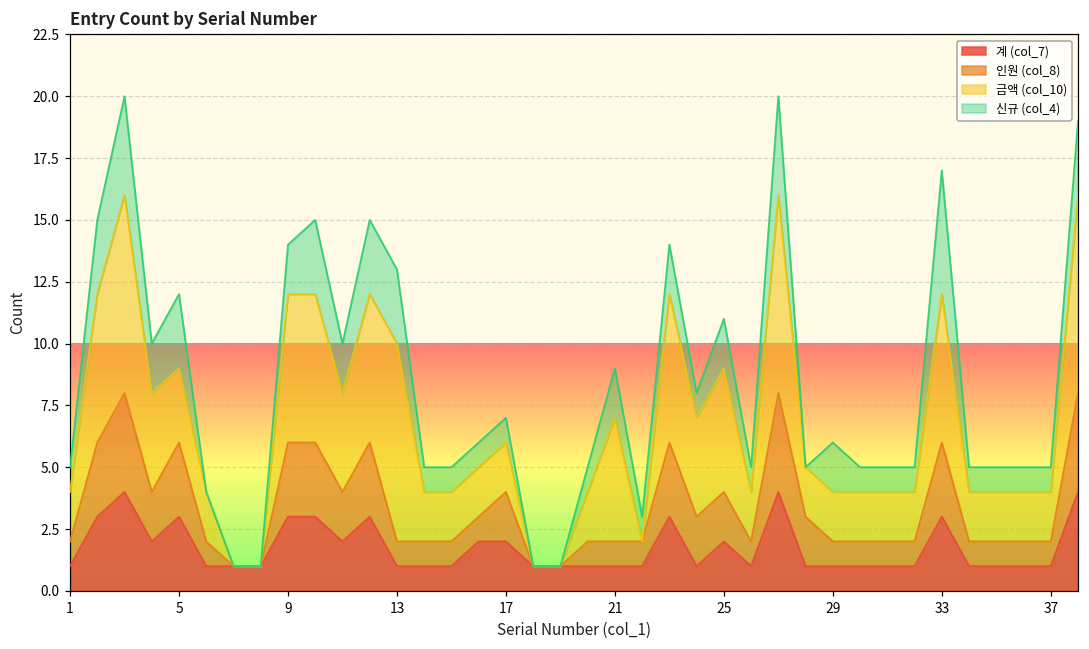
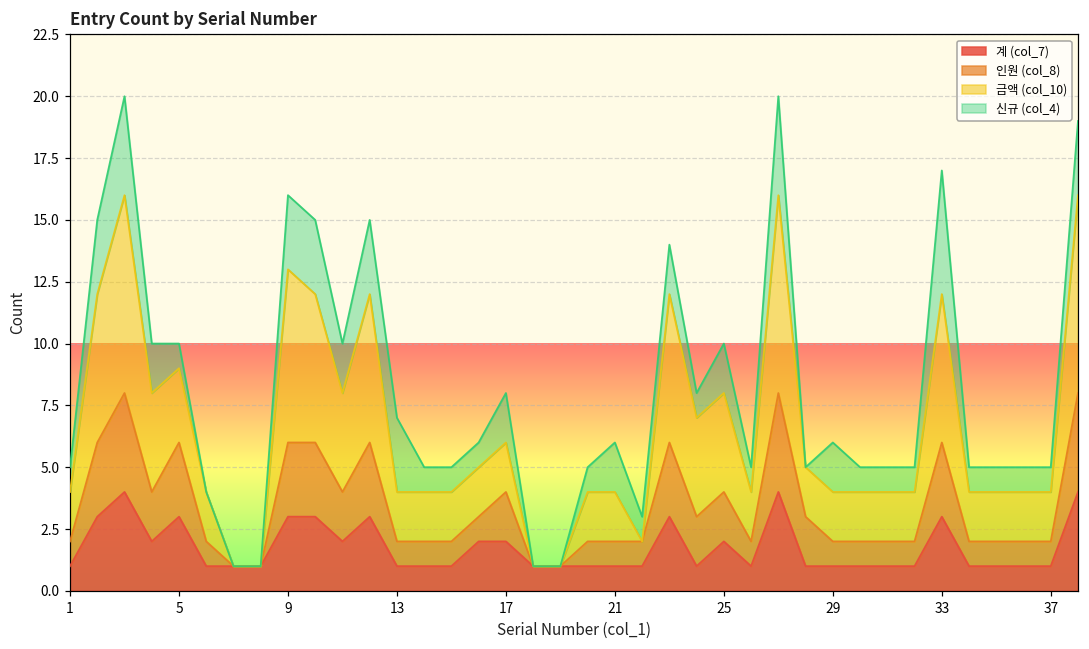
신규 (col_4), 5: 3 -> 1
금액 (col_10), 9: 6 -> 7
신규 (col_4), 9: 2 -> 3
금액 (col_10), 13: 8 -> 2
신규 (col_4), 17: 1 -> 2
금액 (col_10), 21: 5 -> 2
금액 (col_10), 25: 5 -> 4
